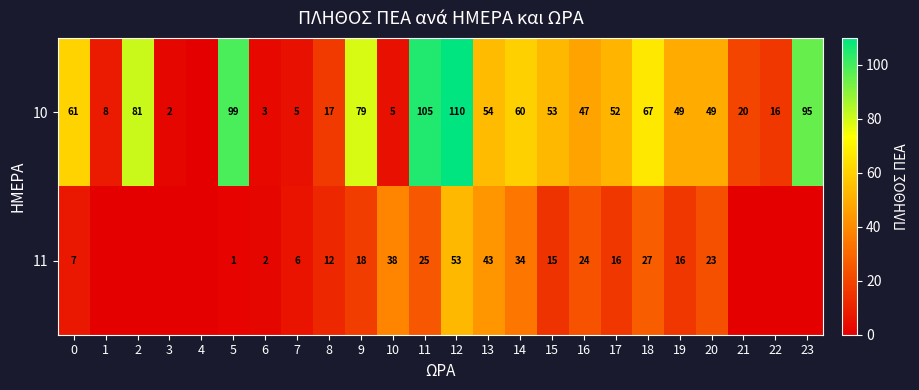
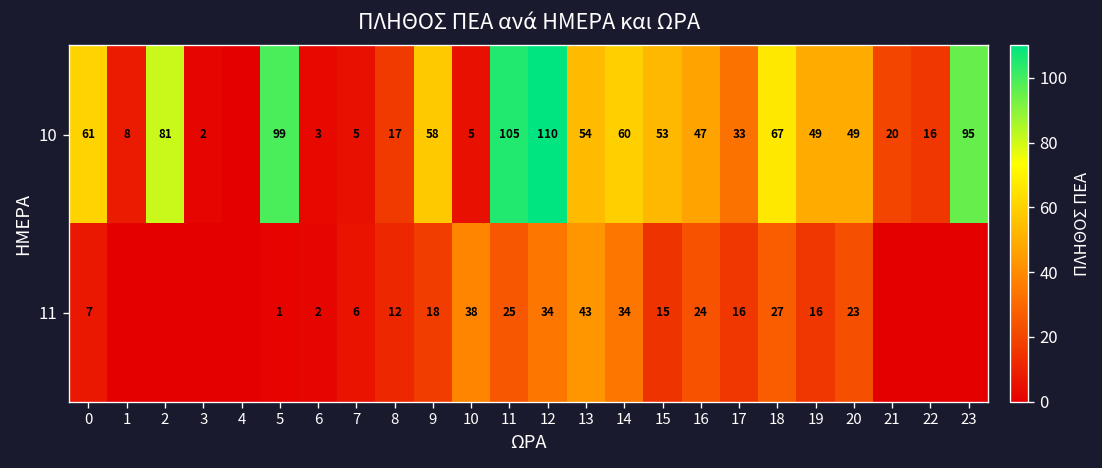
10, 9: 79 -> 58
10, 17: 52 -> 33
11, 12: 53 -> 34
